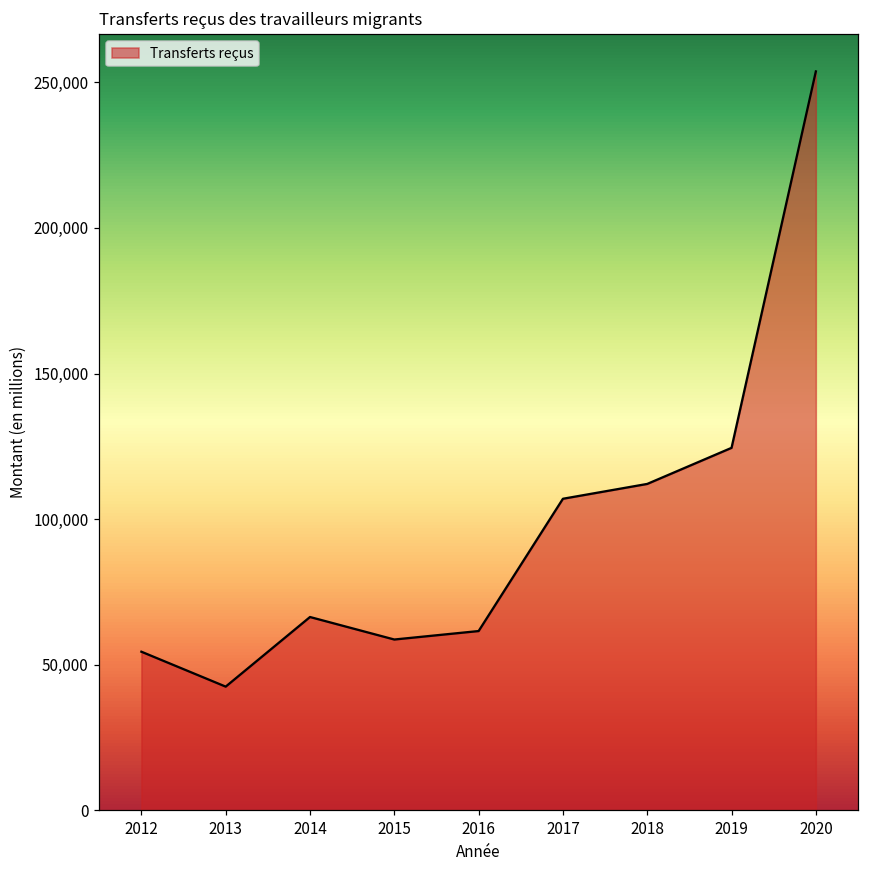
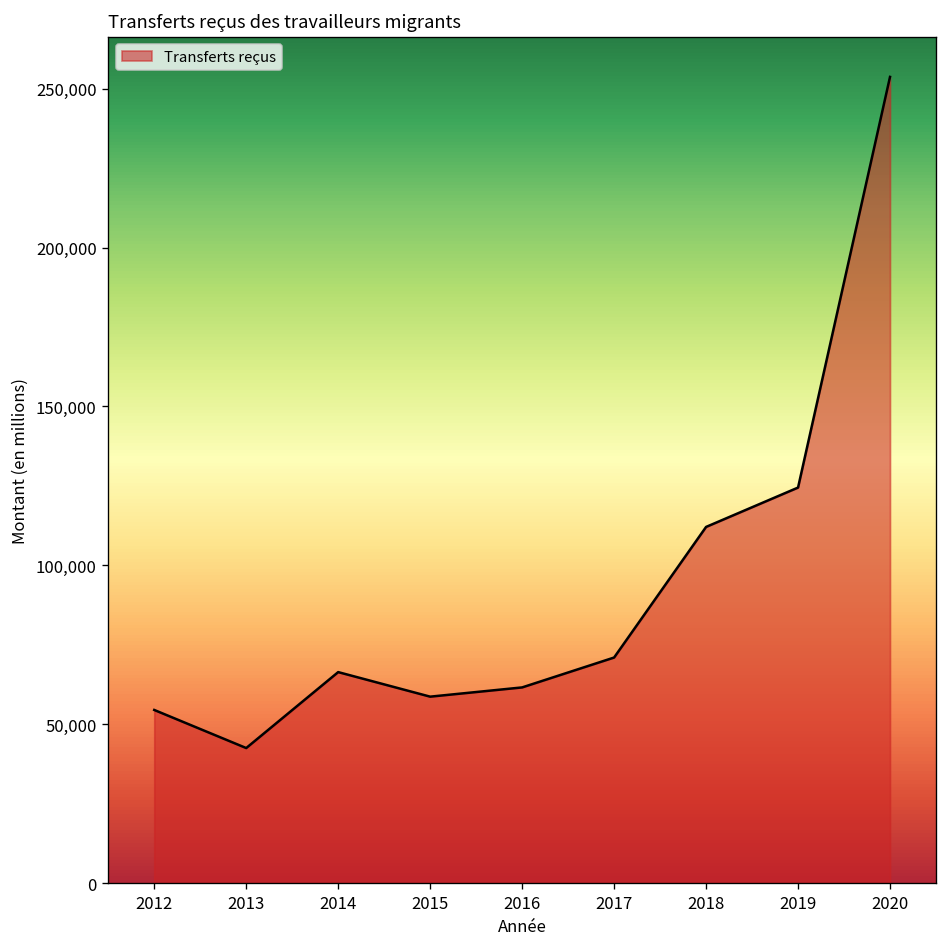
2017: 107,000 -> 71,000
